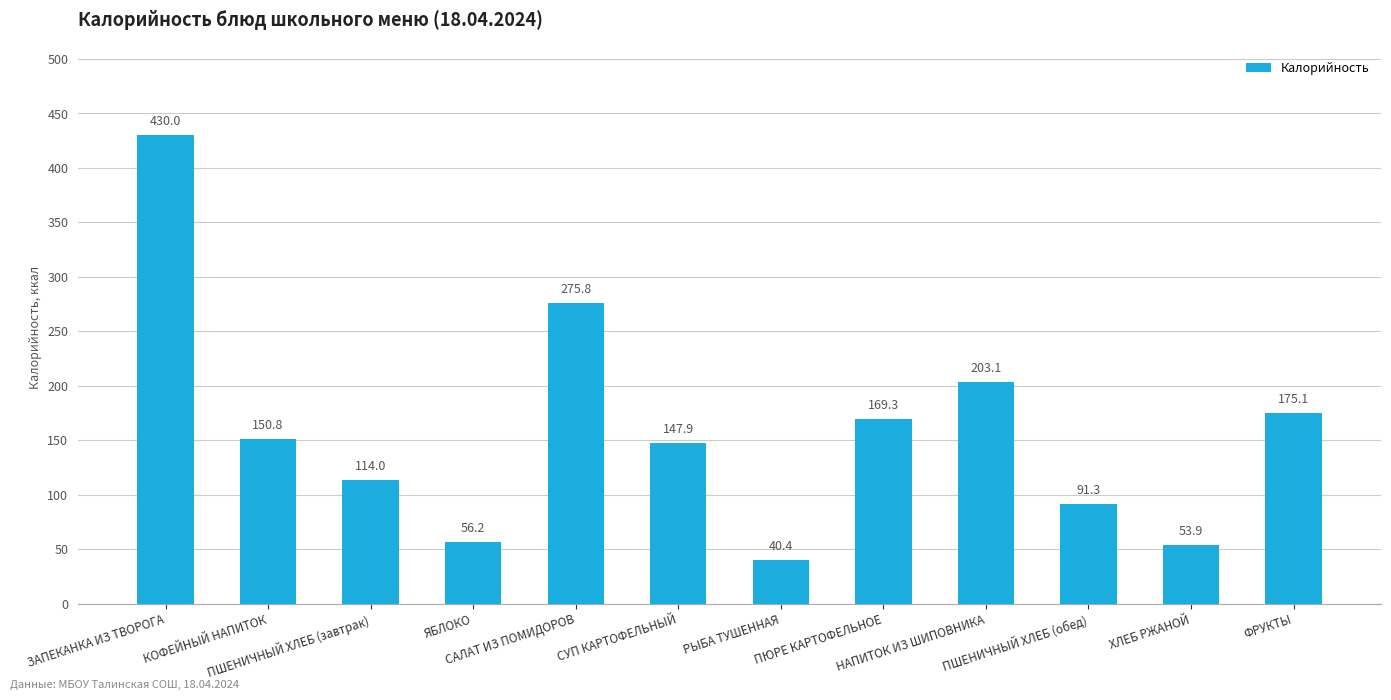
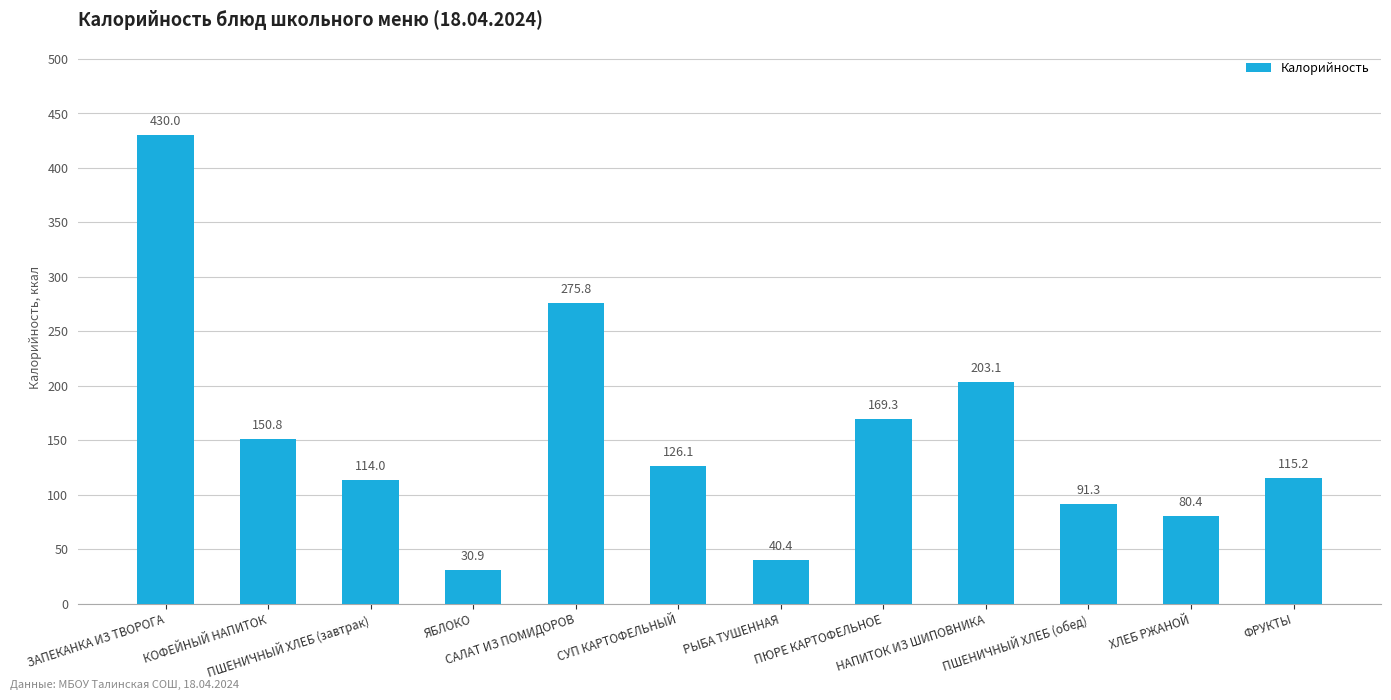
ЯБЛОКО: 56.2 -> 30.9
СУП КАРТОФЕЛЬНЫЙ: 147.9 -> 126.1
ХЛЕБ РЖАНОЙ: 53.9 -> 80.4
ФРУКТЫ: 175.1 -> 115.2
